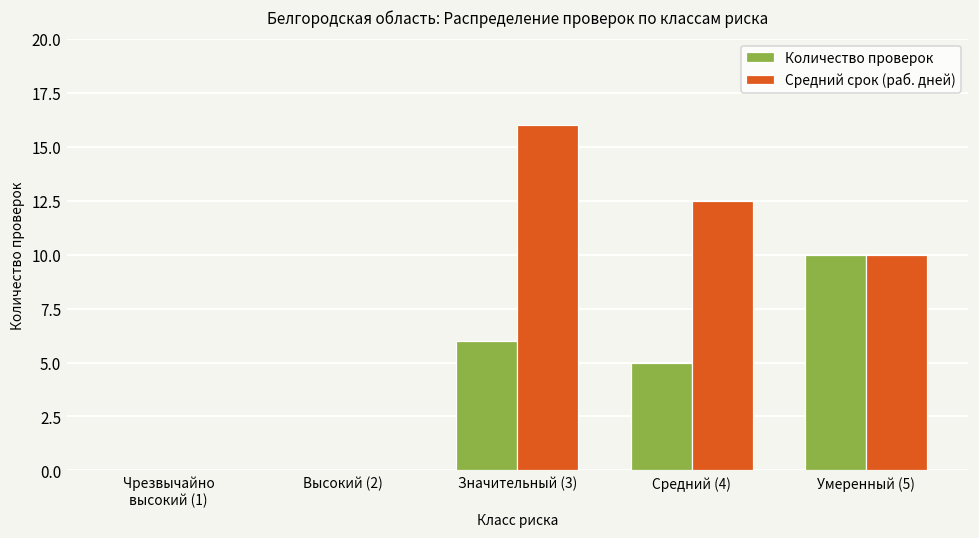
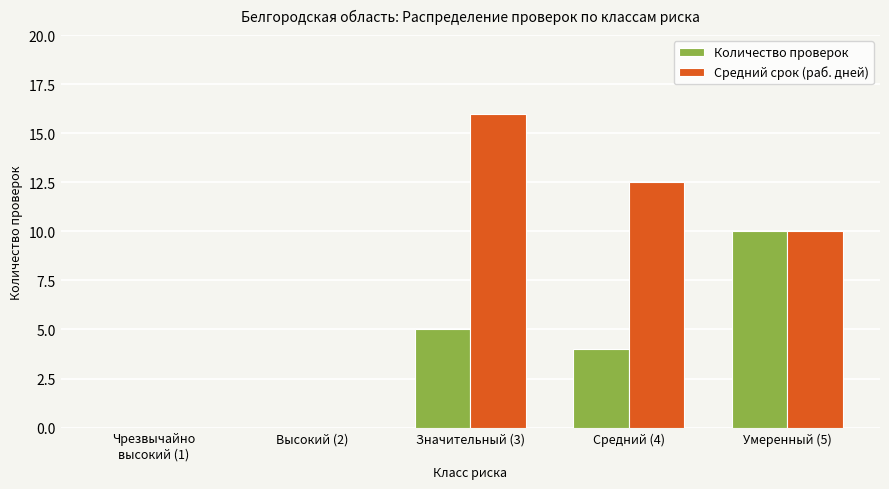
Количество проверок, Значительный (3): 6 -> 5
Количество проверок, Средний (4): 5 -> 4
